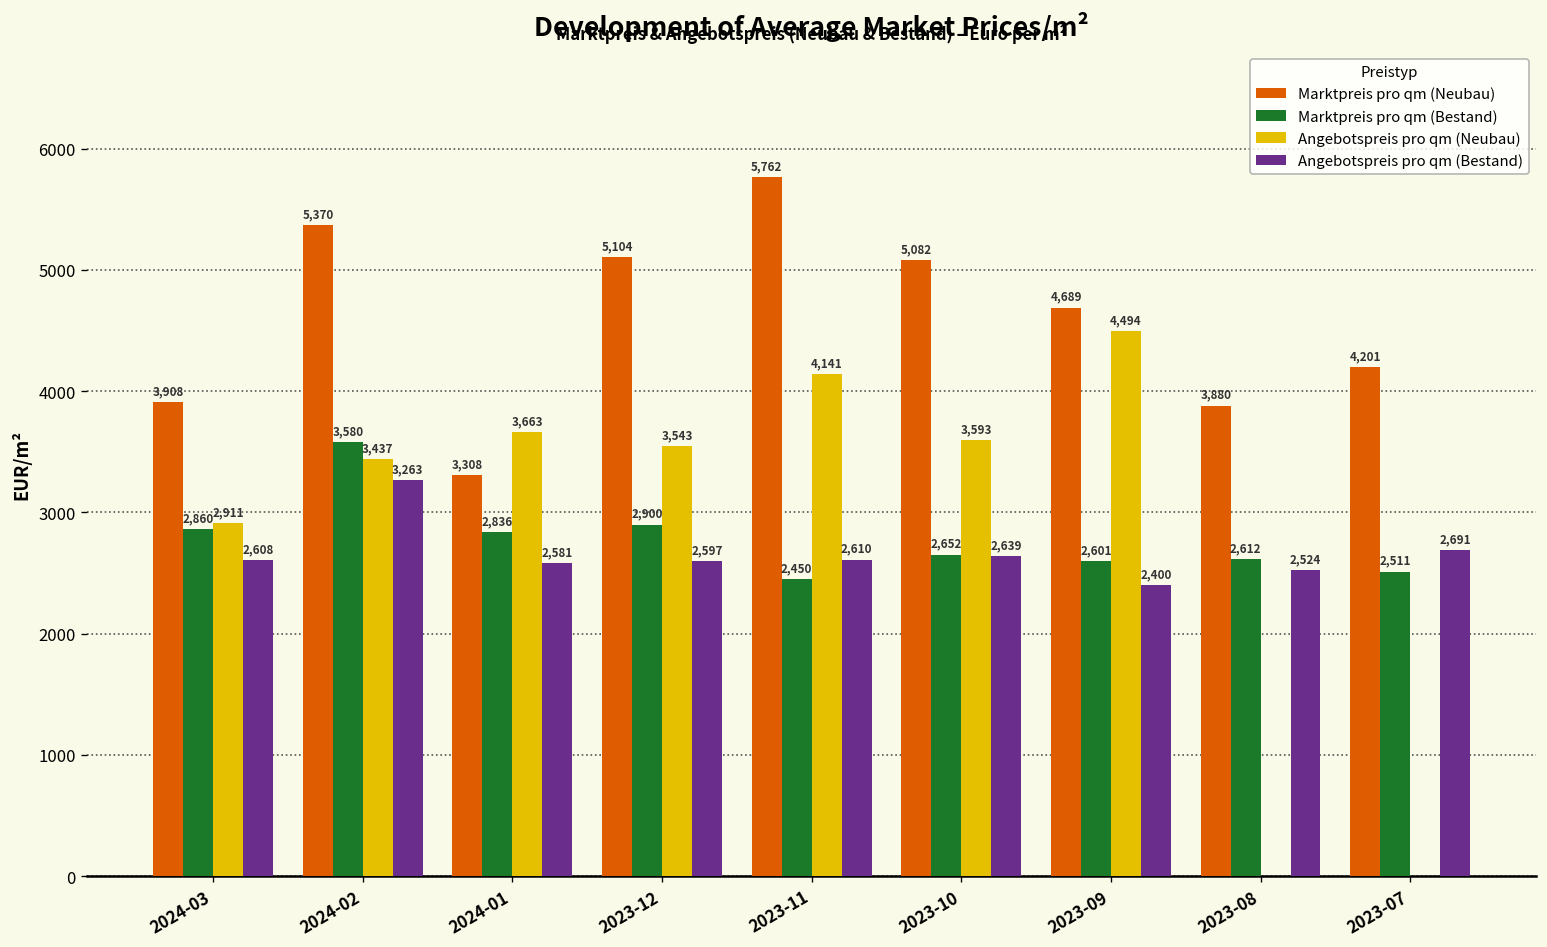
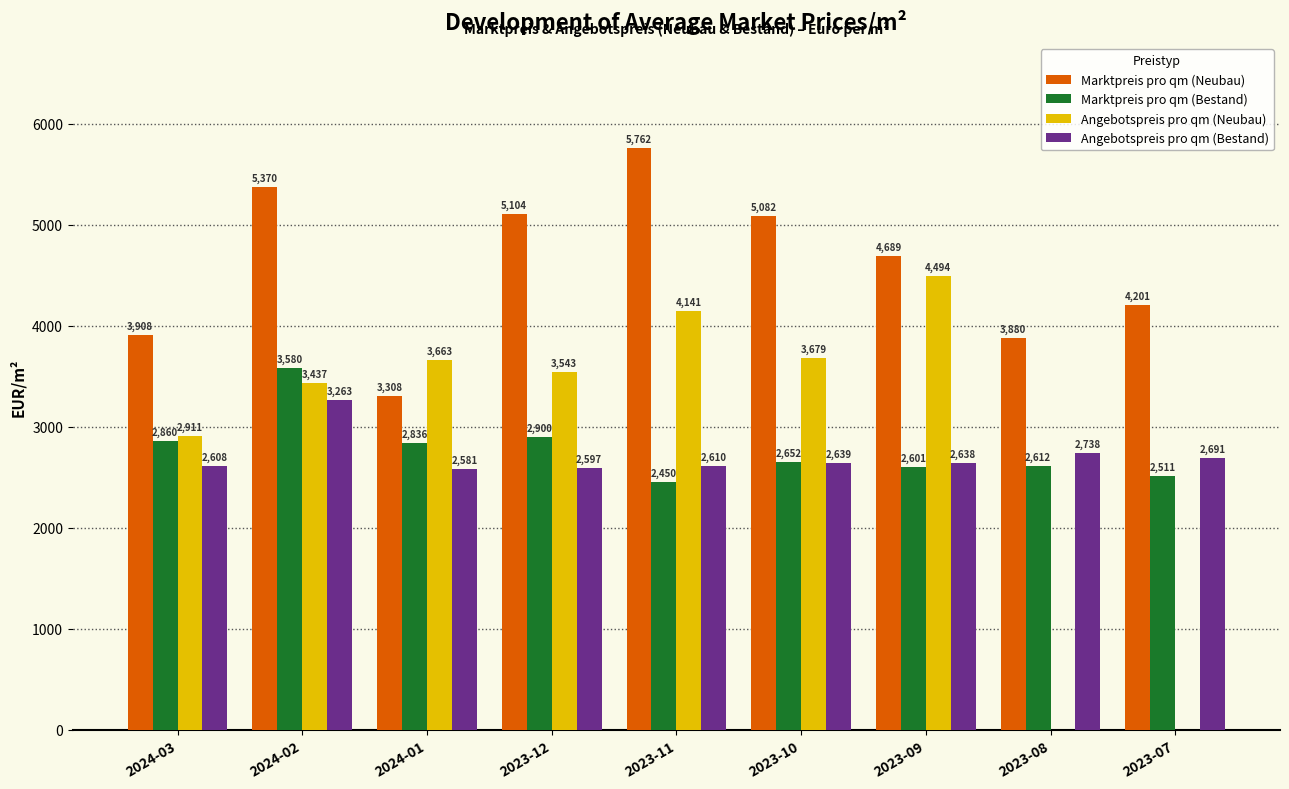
Angebotspreis pro qm (Neubau), 2023-10: 3,593 -> 3,679
Angebotspreis pro qm (Bestand), 2023-09: 2,400 -> 2,638
Angebotspreis pro qm (Bestand), 2023-08: 2,524 -> 2,738
